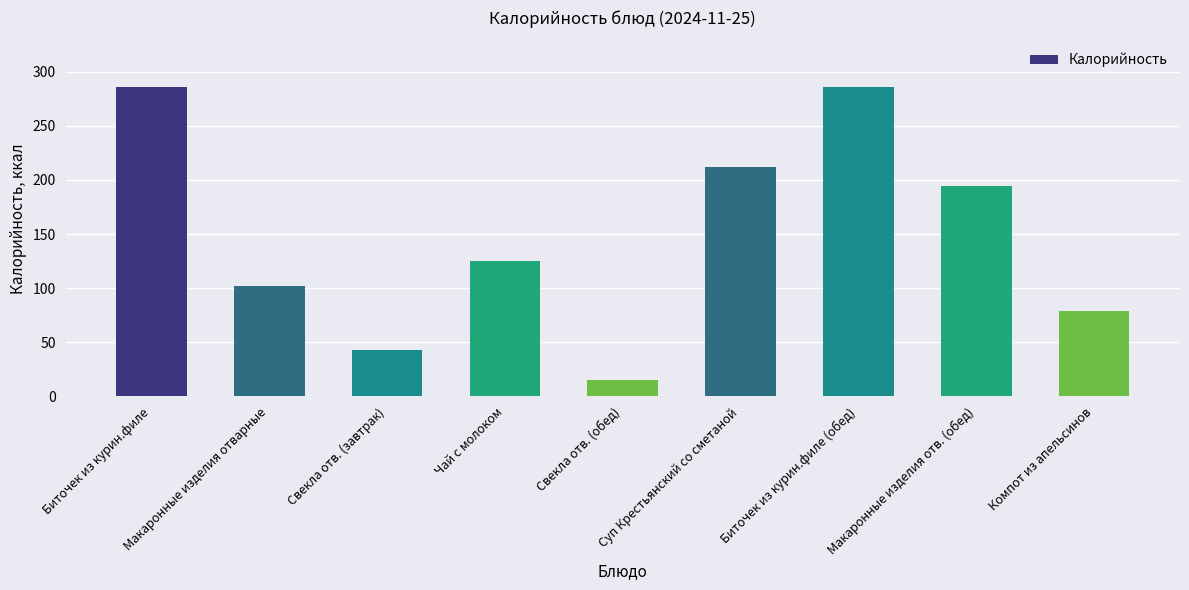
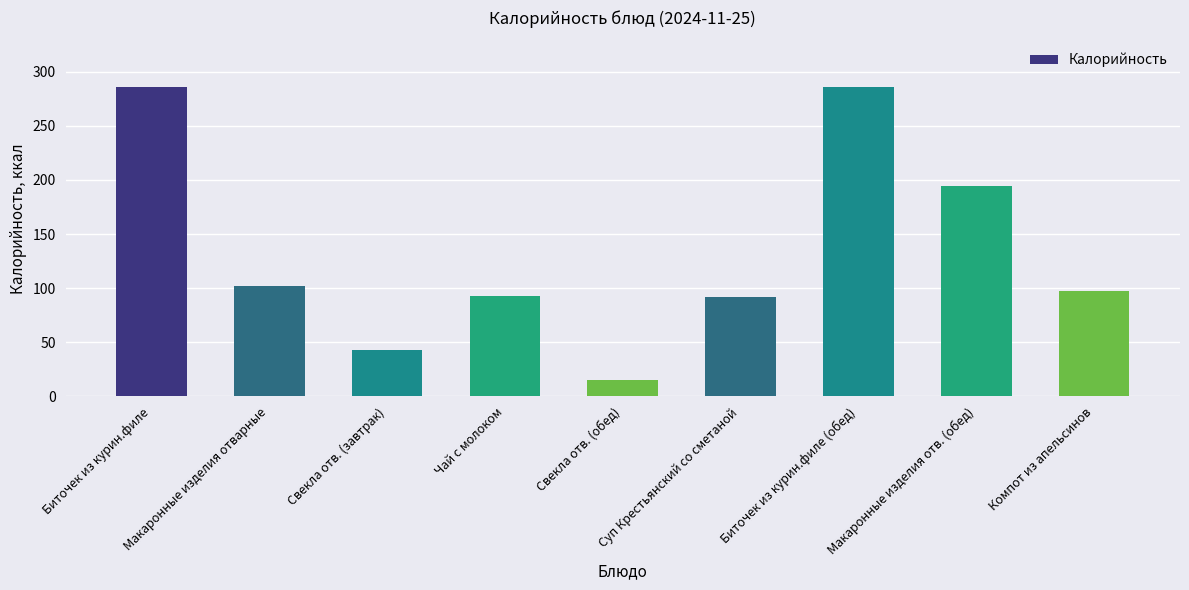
Чай с молоком: 125 -> 93
Суп Крестьянский со сметаной: 212 -> 92
Компот из апельсинов: 79 -> 97
